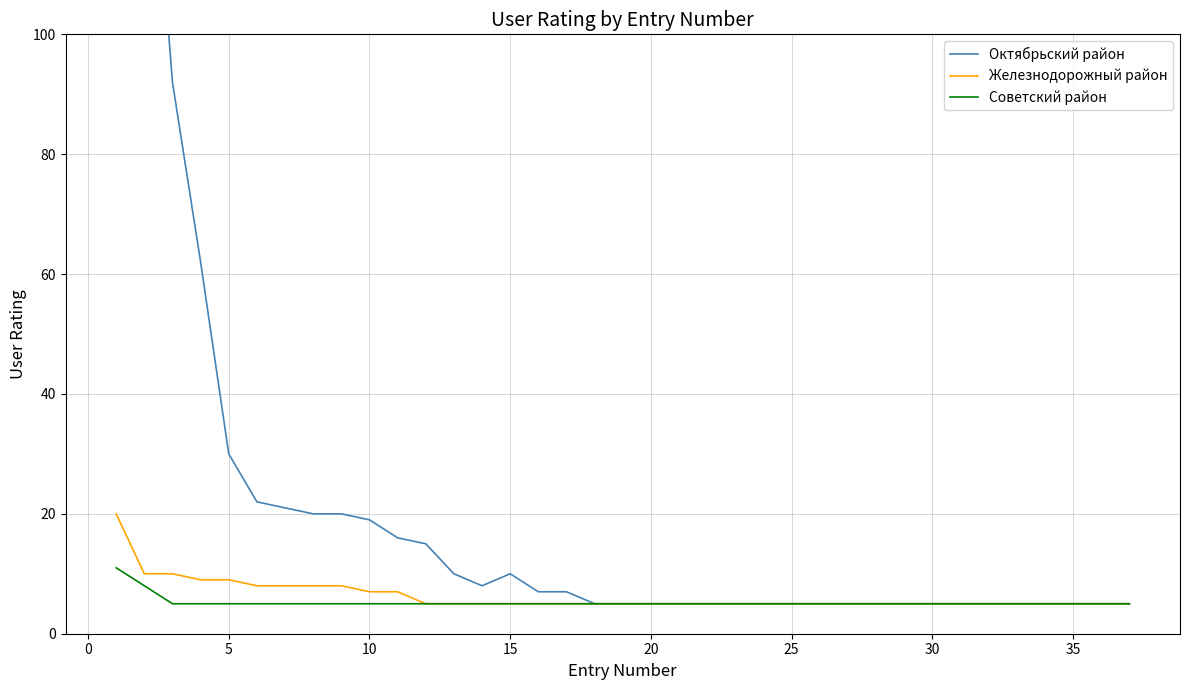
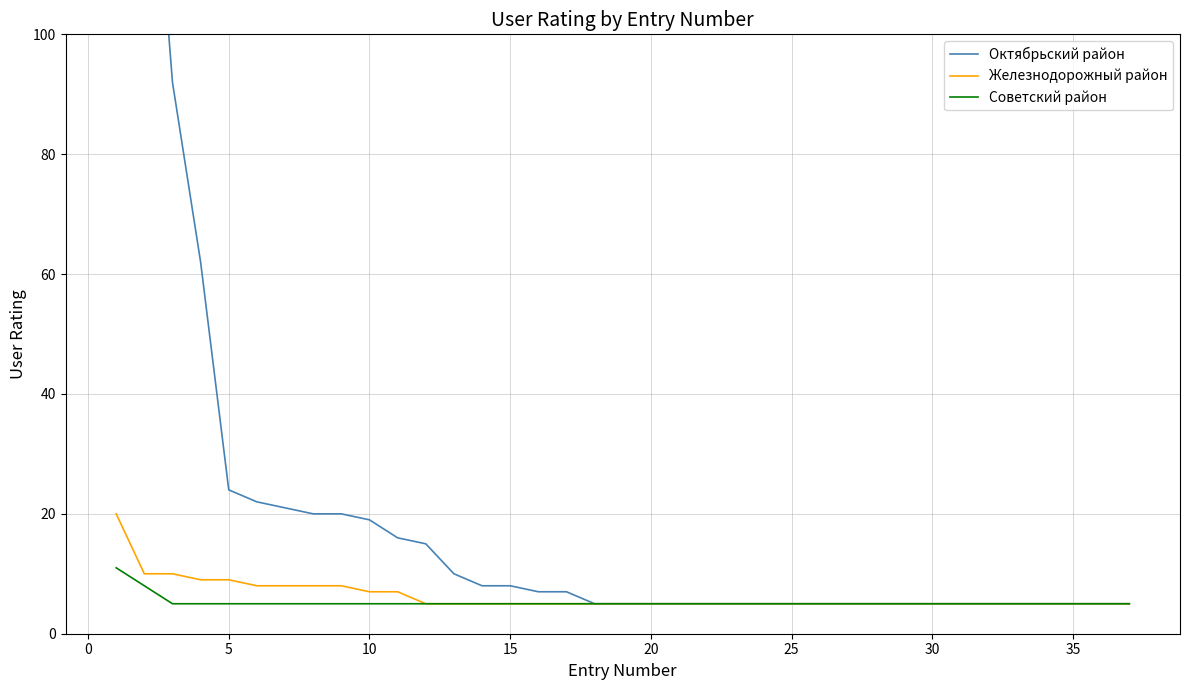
Октябрьский район, 5: 30 -> 24
Октябрьский район, 15: 10 -> 8
